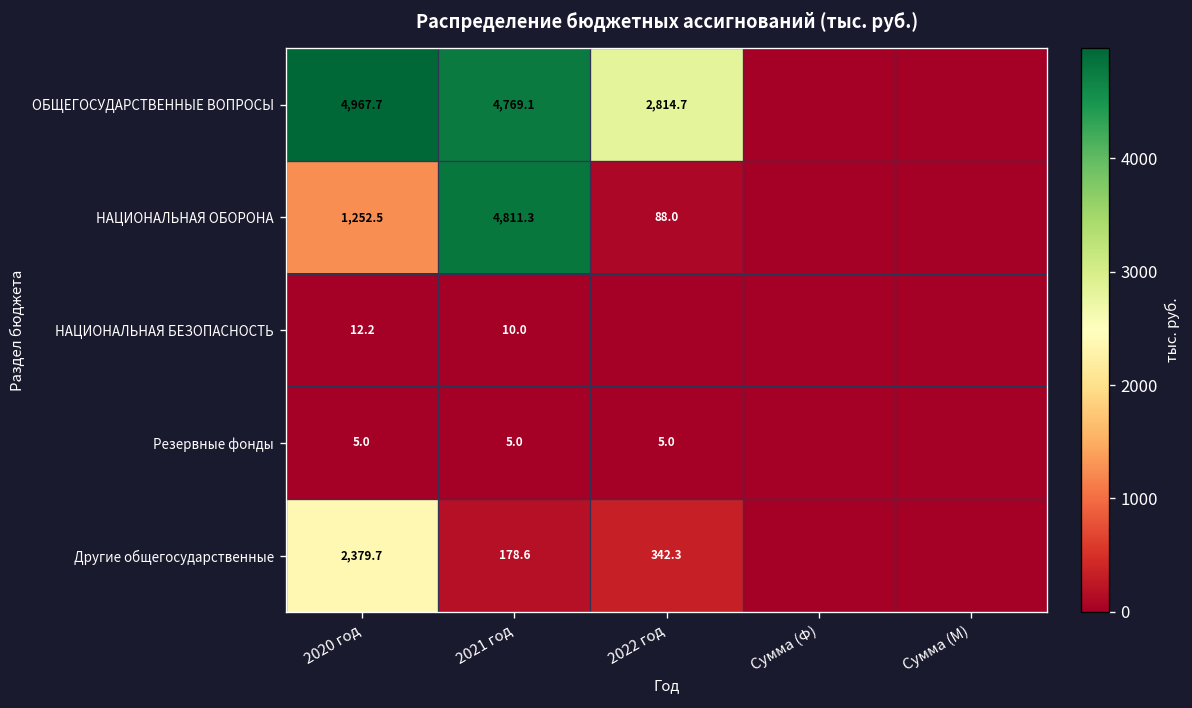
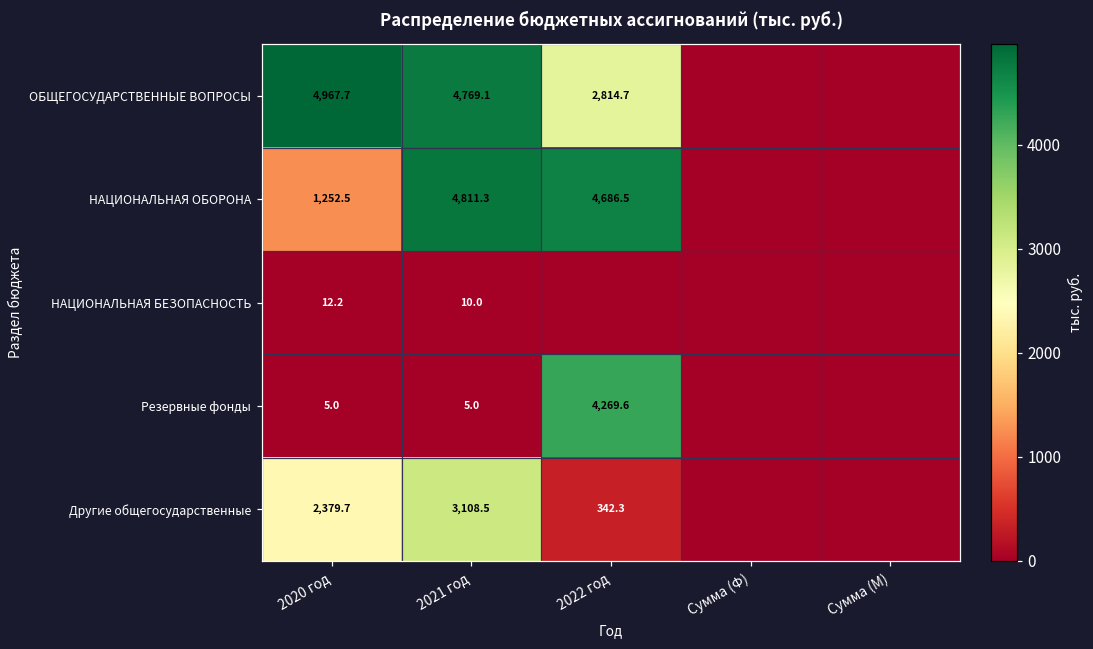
НАЦИОНАЛЬНАЯ ОБОРОНА, 2022 год: 88.0 -> 4,686.5
Резервные фонды, 2022 год: 5.0 -> 4,269.6
Другие общегосударственные, 2021 год: 178.6 -> 3,108.5
